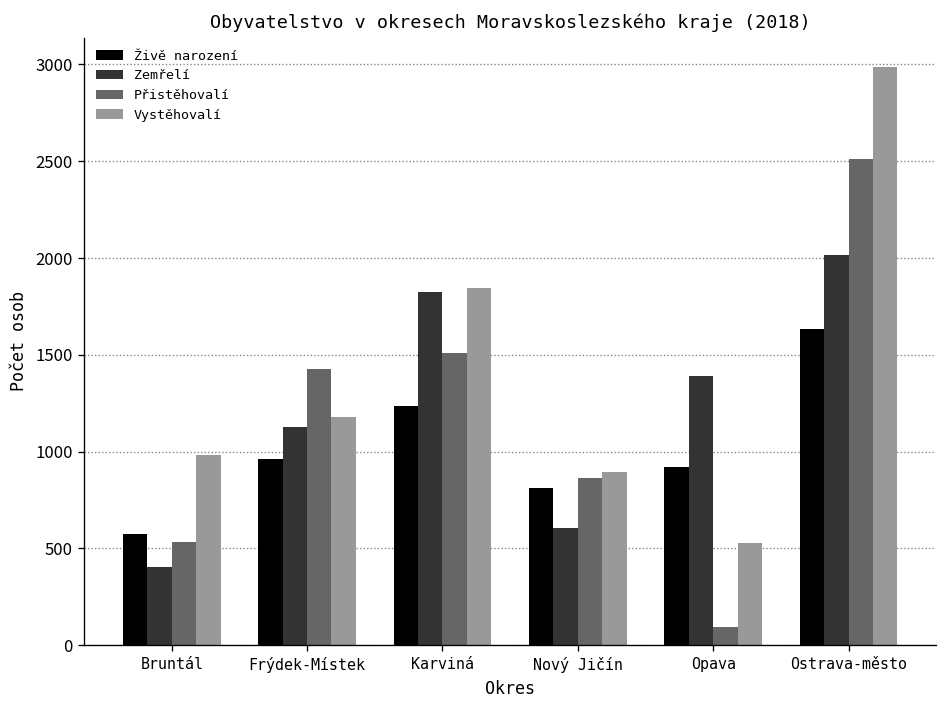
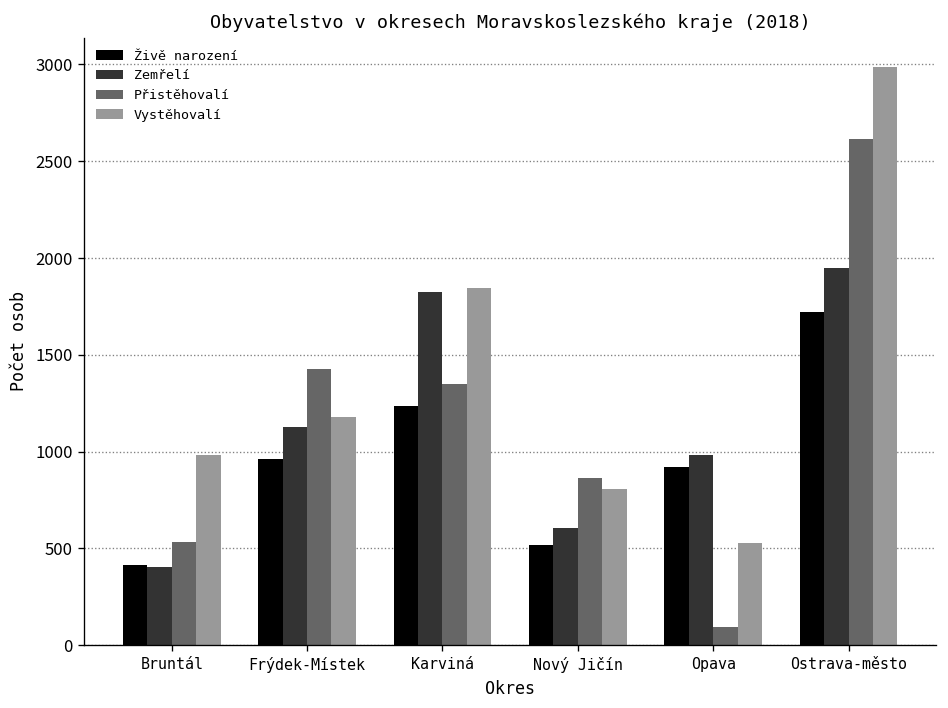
Živě narození, Bruntál: 580 -> 420
Přistěhovalí, Karviná: 1510 -> 1350
Živě narození, Nový Jičín: 810 -> 520
Vystěhovalí, Nový Jičín: 890 -> 810
Zemřelí, Opava: 1390 -> 980
Živě narození, Ostrava-město: 1630 -> 1720
Zemřelí, Ostrava-město: 2020 -> 1950
Přistěhovalí, Ostrava-město: 2510 -> 2610
